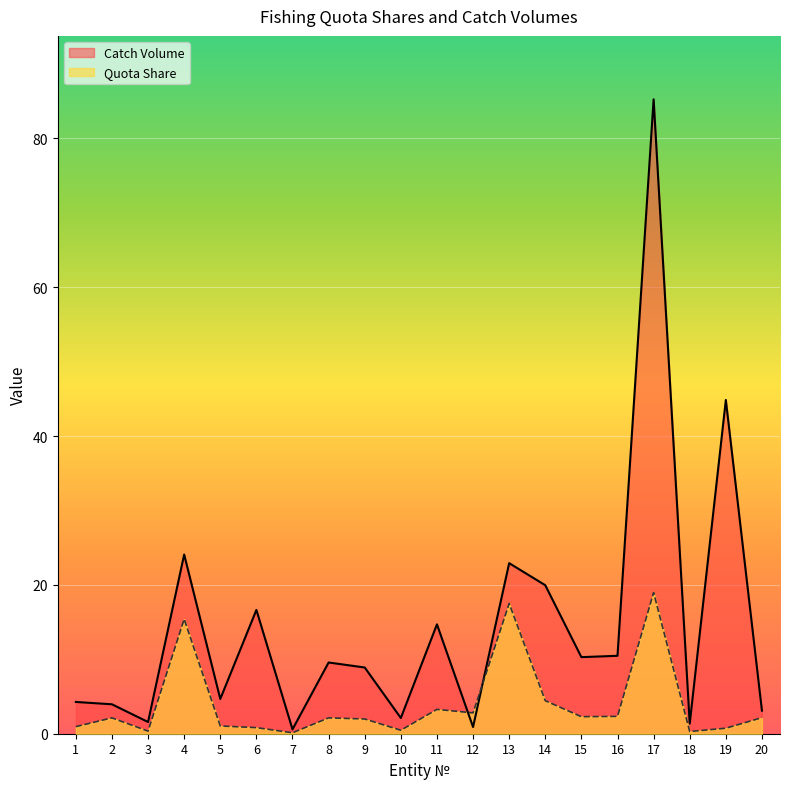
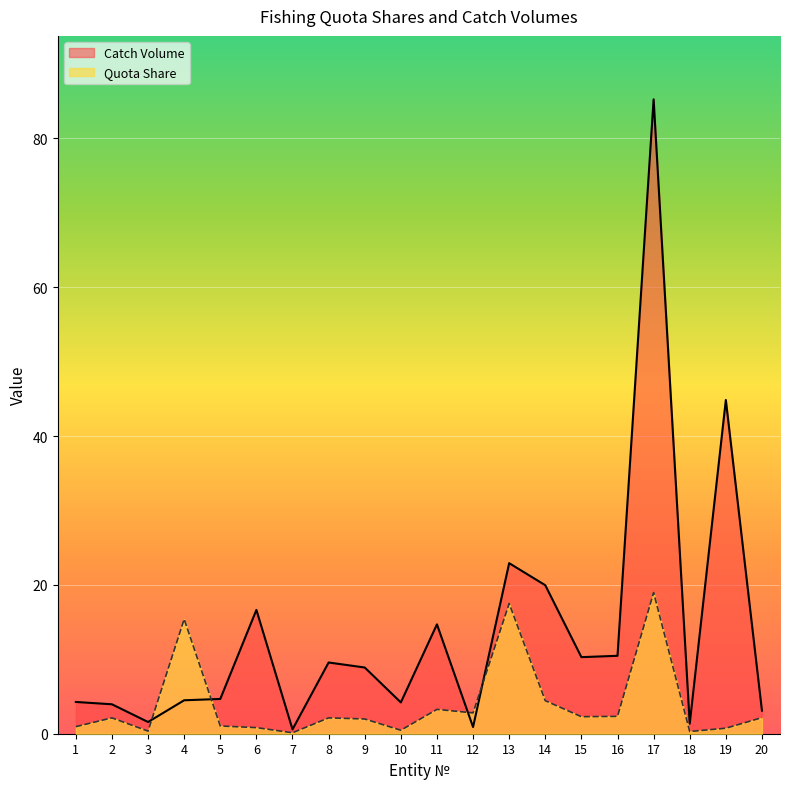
Catch Volume, 4: 24 -> 4
Catch Volume, 10: 2 -> 4
